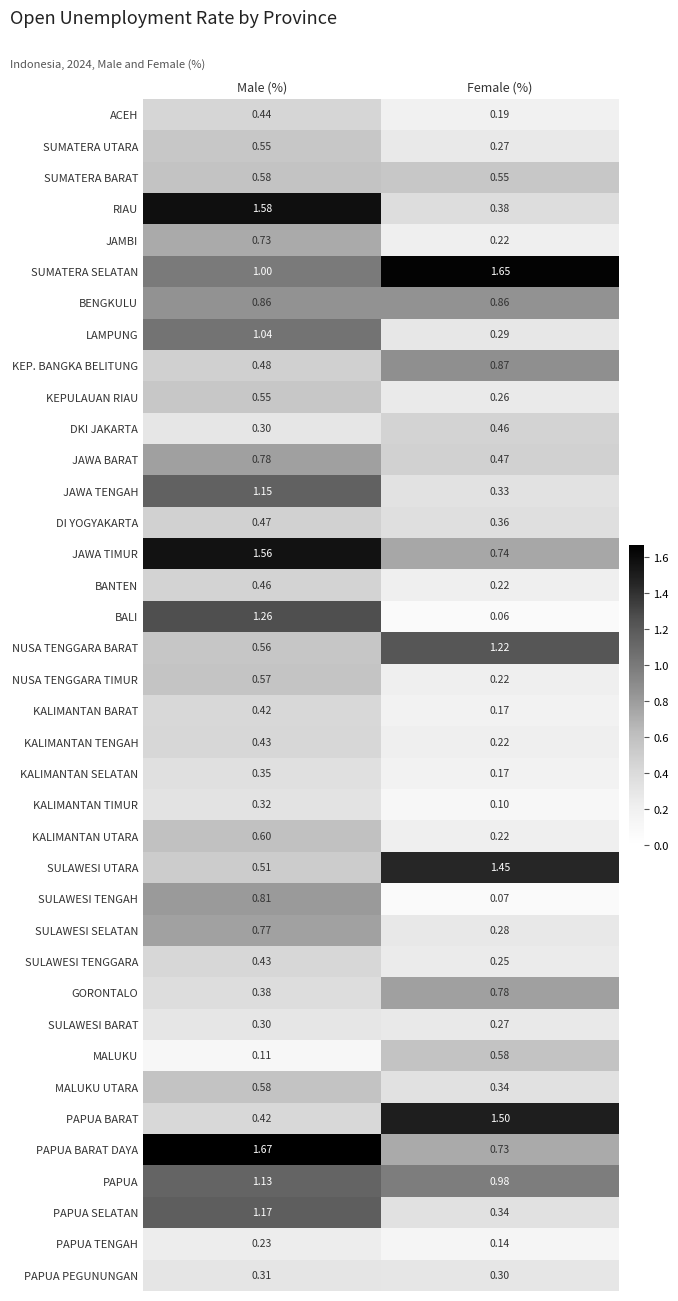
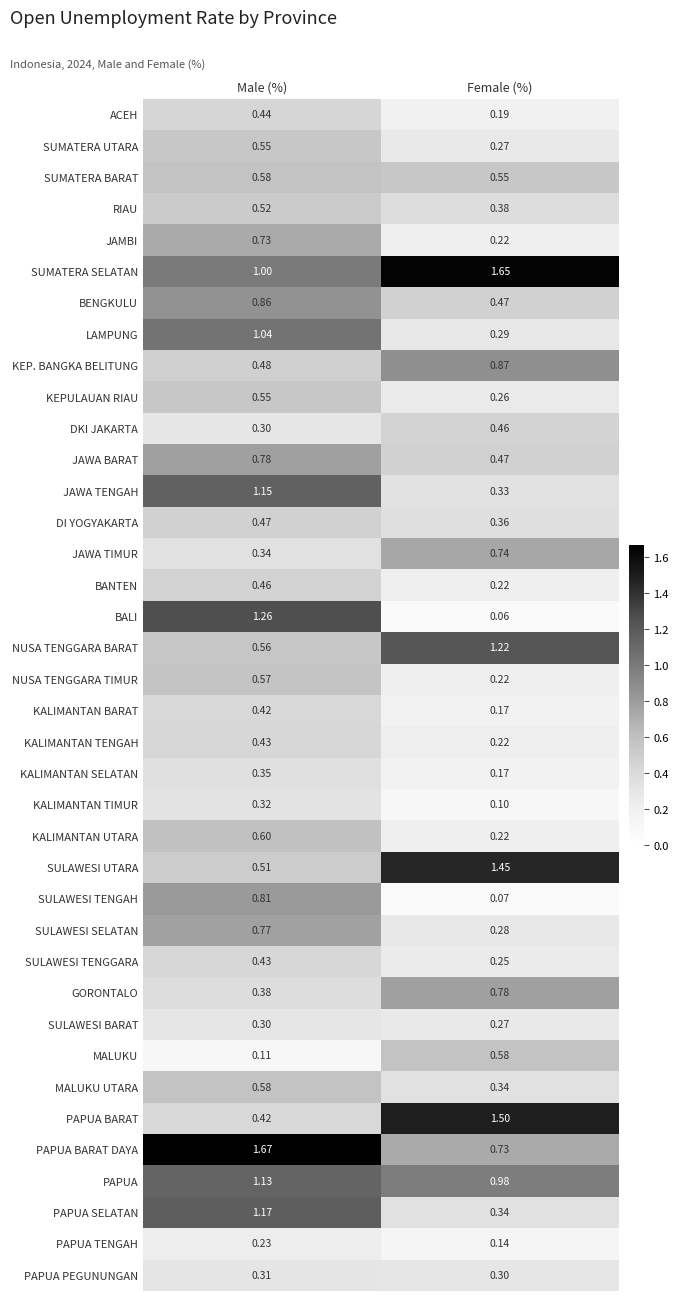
RIAU, Male (%): 1.58 -> 0.52
BENGKULU, Female (%): 0.86 -> 0.47
JAWA TIMUR, Male (%): 1.56 -> 0.34
